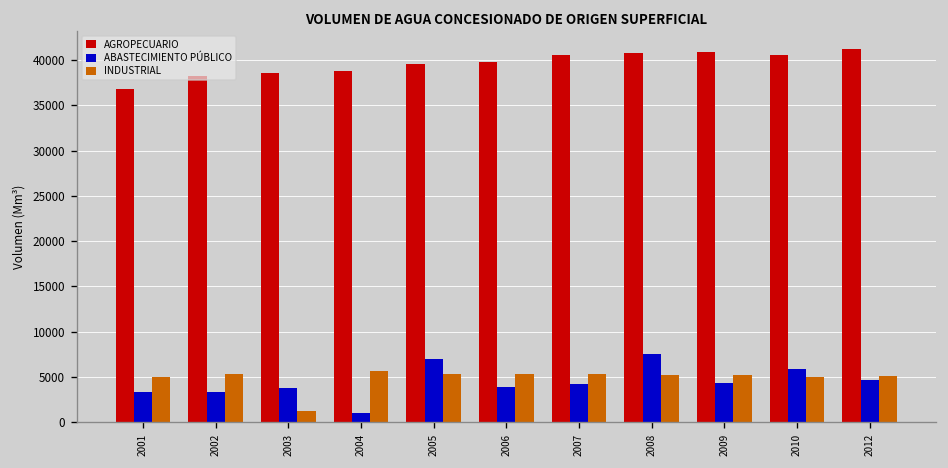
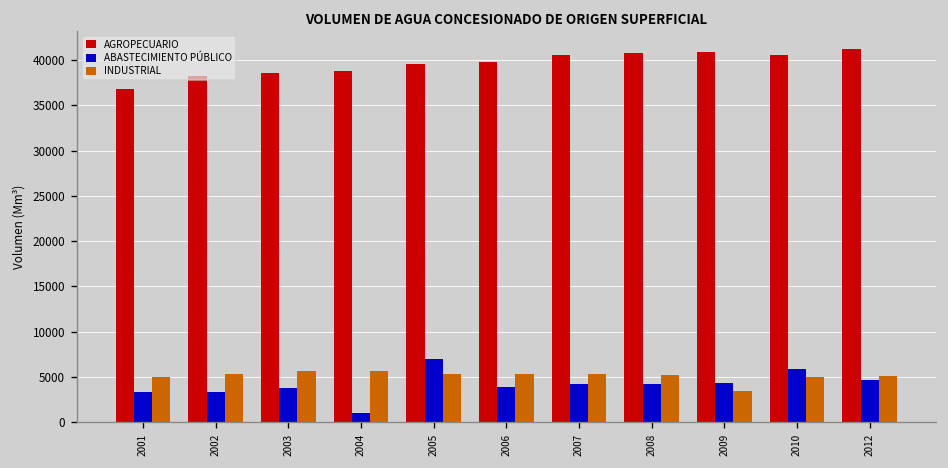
INDUSTRIAL, 2003: 1000 -> 6000
ABASTECIMIENTO PÚBLICO, 2008: 8000 -> 4000
INDUSTRIAL, 2009: 5000 -> 3000
